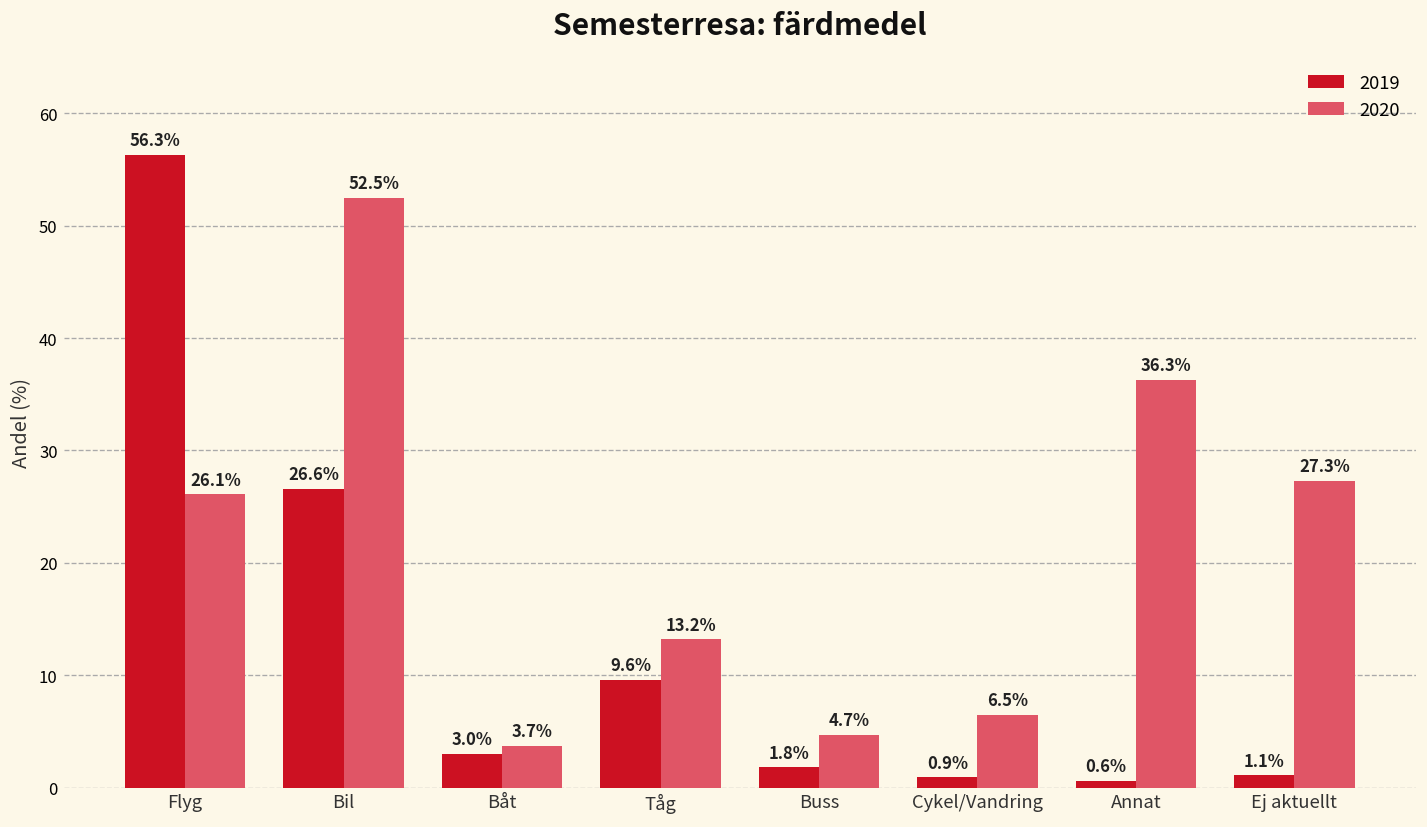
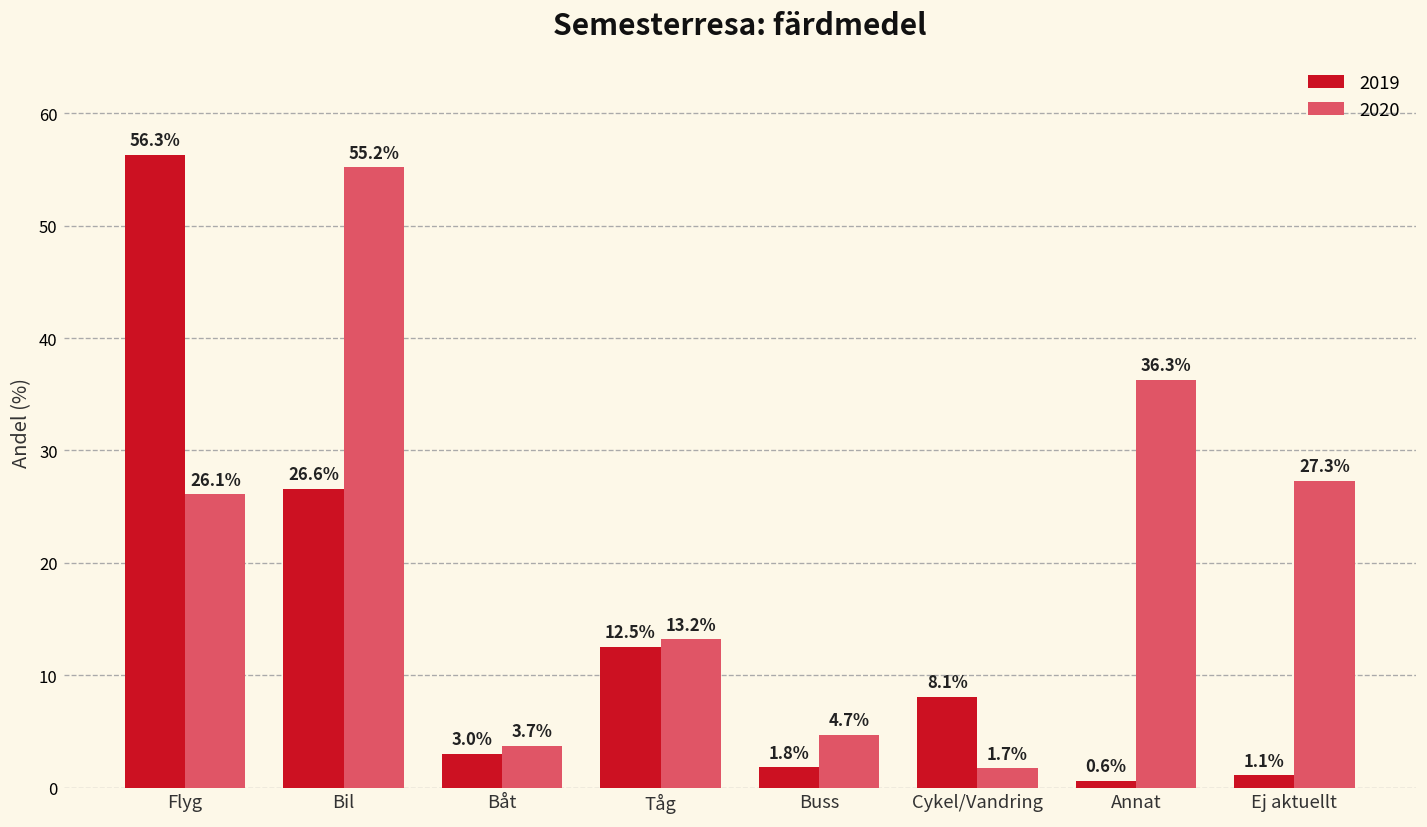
2020, Bil: 52.5% -> 55.2%
2019, Tåg: 9.6% -> 12.5%
2019, Cykel/Vandring: 0.9% -> 8.1%
2020, Cykel/Vandring: 6.5% -> 1.7%
